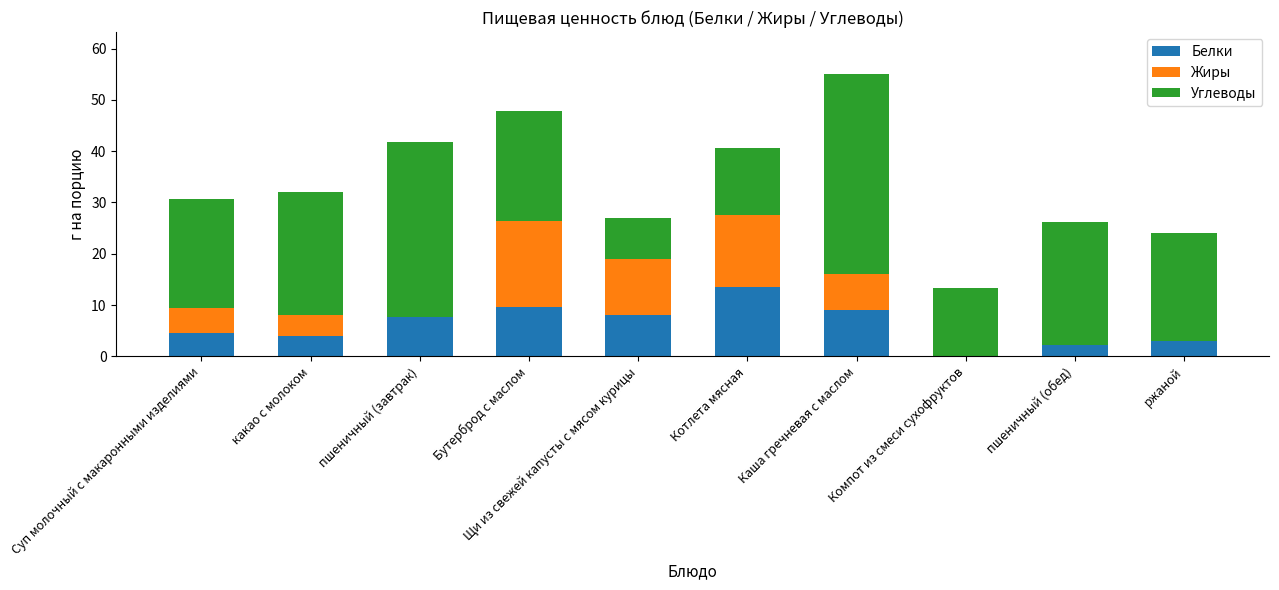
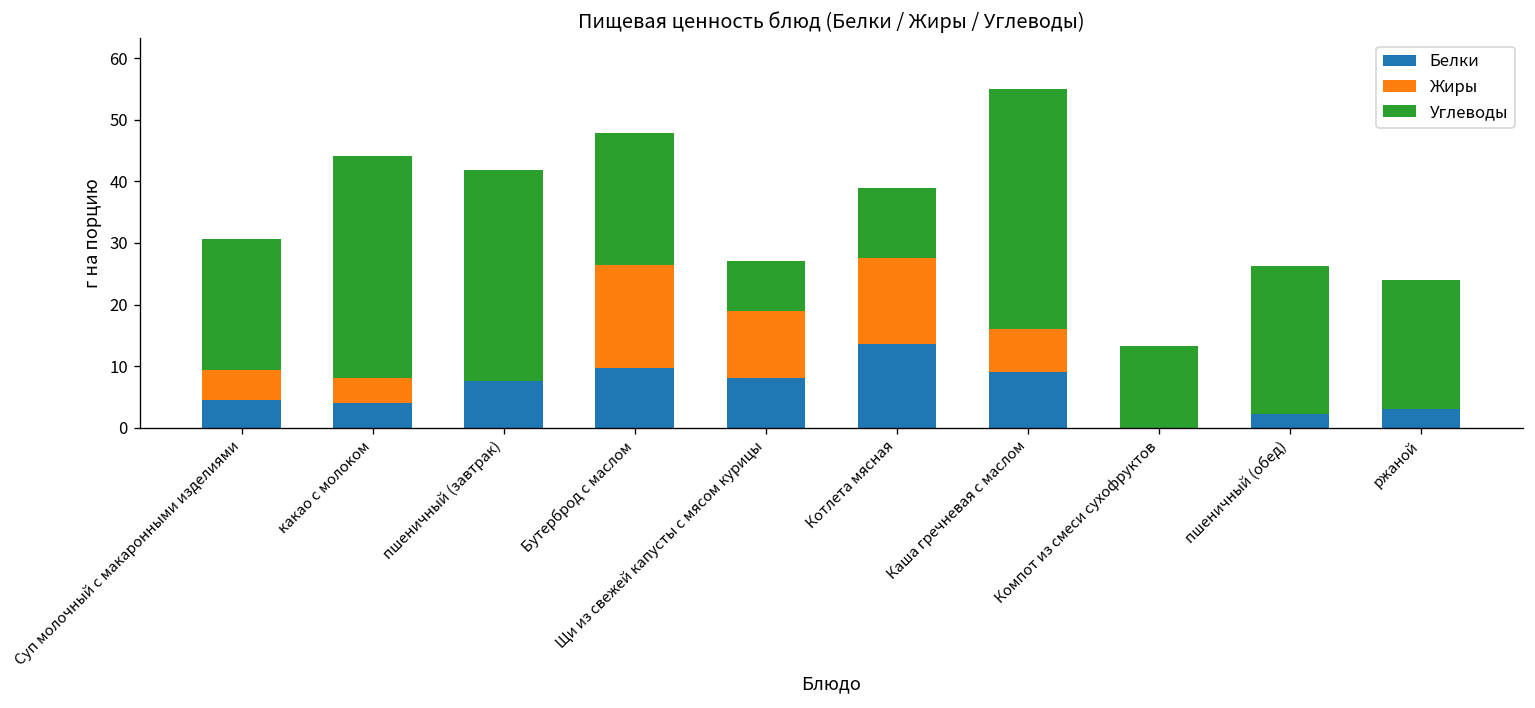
Углеводы, какао с молоком: 24 -> 36
Углеводы, Котлета мясная: 13 -> 11
